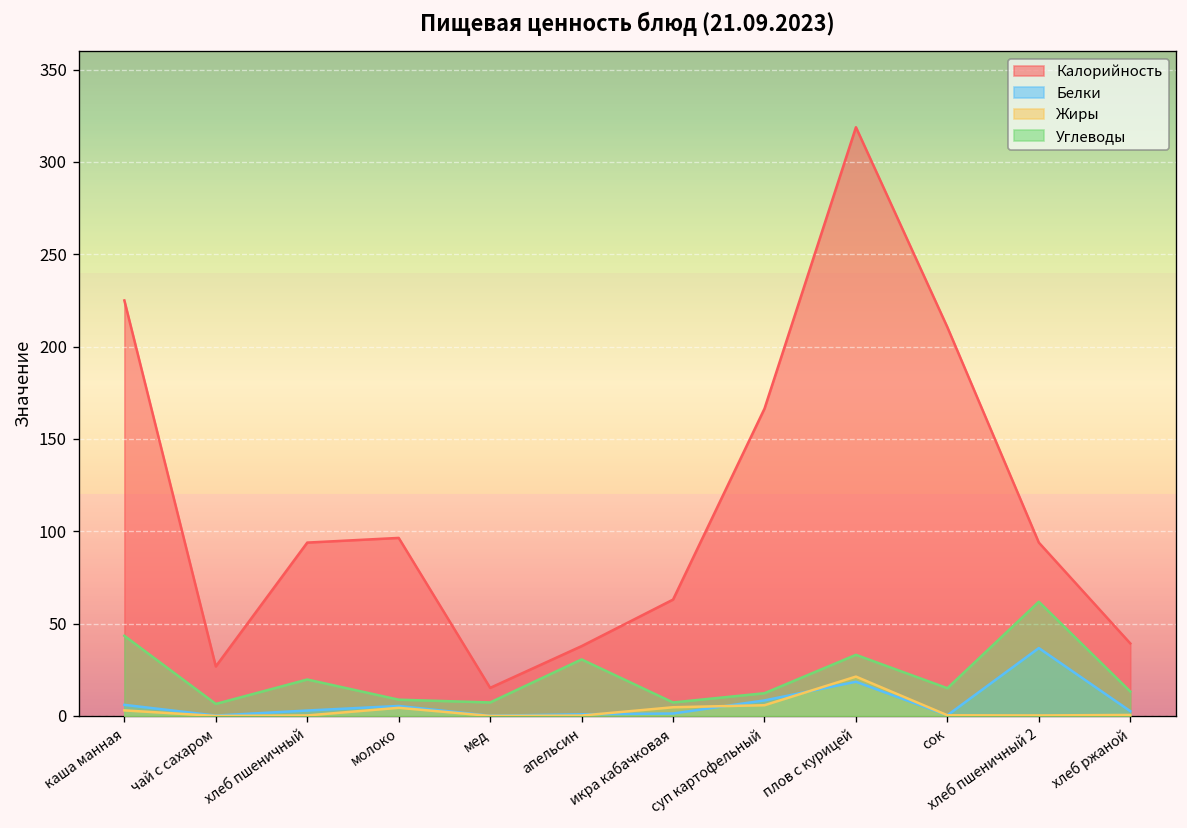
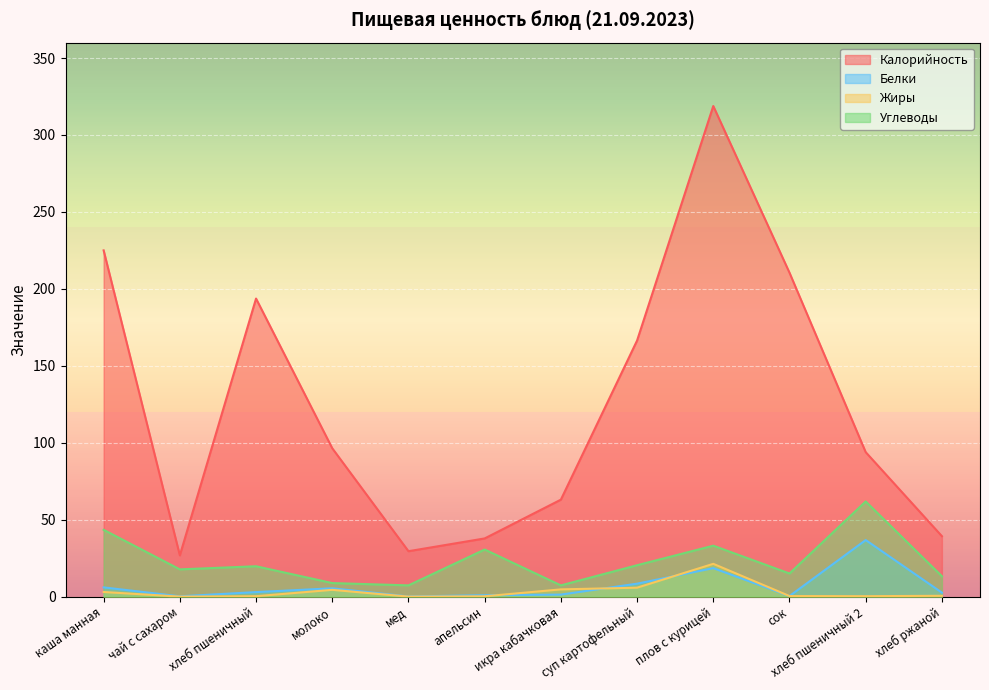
Углеводы, чай с сахаром: 7 -> 18
Калорийность, хлеб пшеничный: 94 -> 194
Калорийность, мед: 15 -> 30
Углеводы, суп картофельный: 12 -> 20
